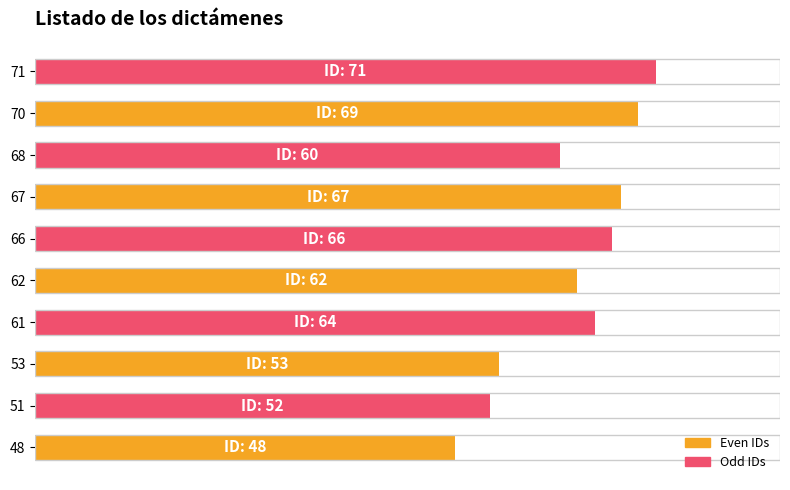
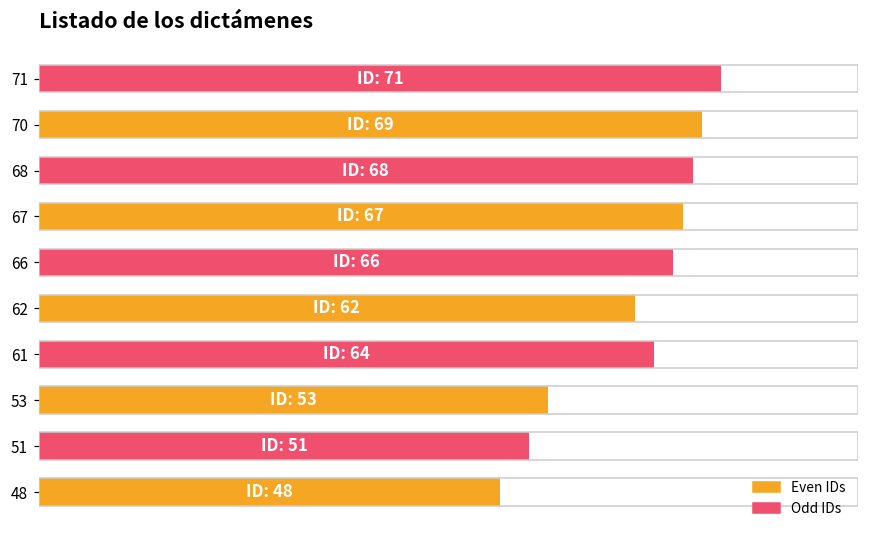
68: 60 -> 68
51: 52 -> 51
